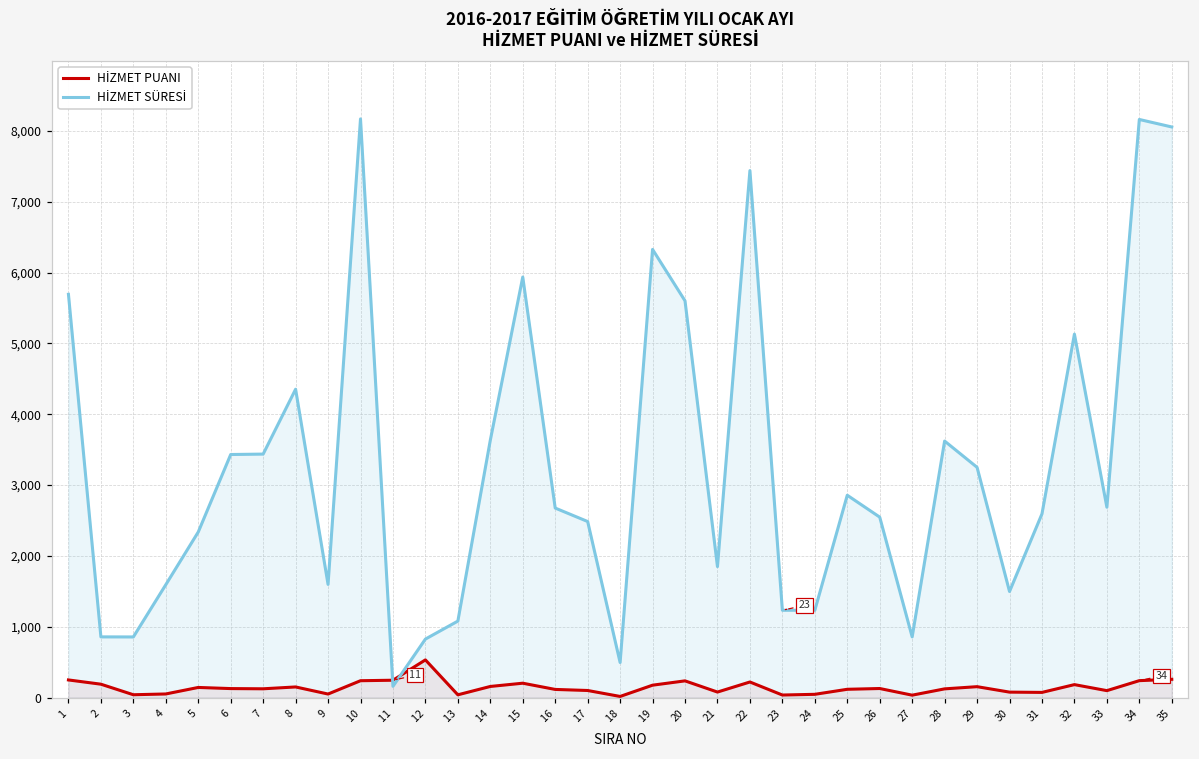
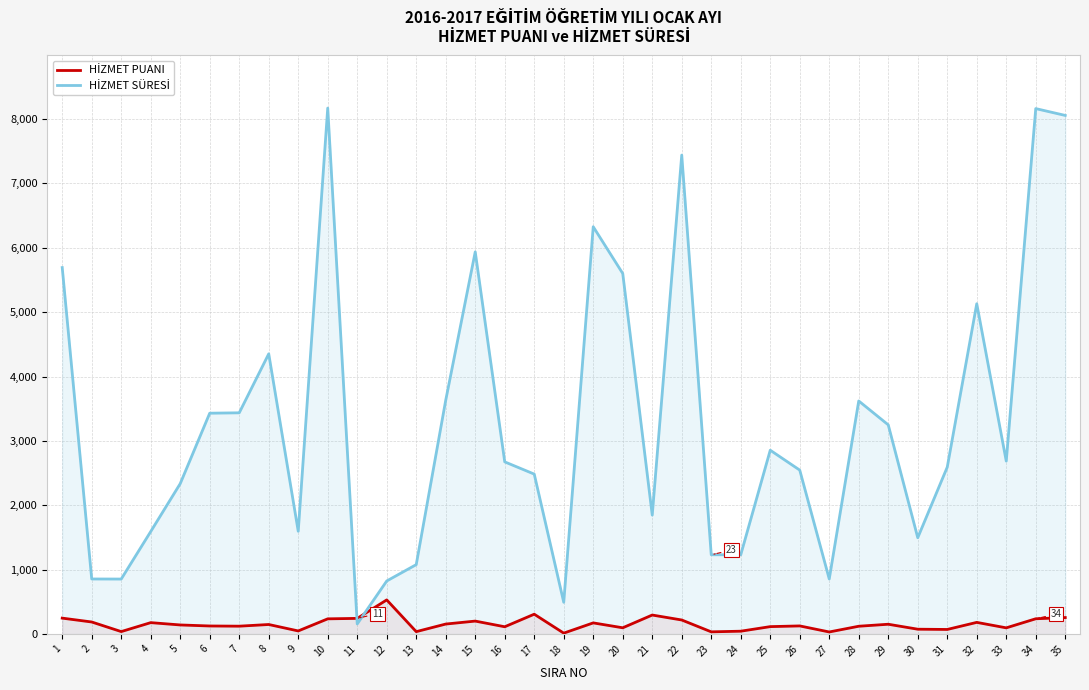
HİZMET PUANI, 4: 100 -> 200
HİZMET PUANI, 17: 100 -> 300
HİZMET PUANI, 20: 200 -> 100
HİZMET PUANI, 21: 100 -> 300
